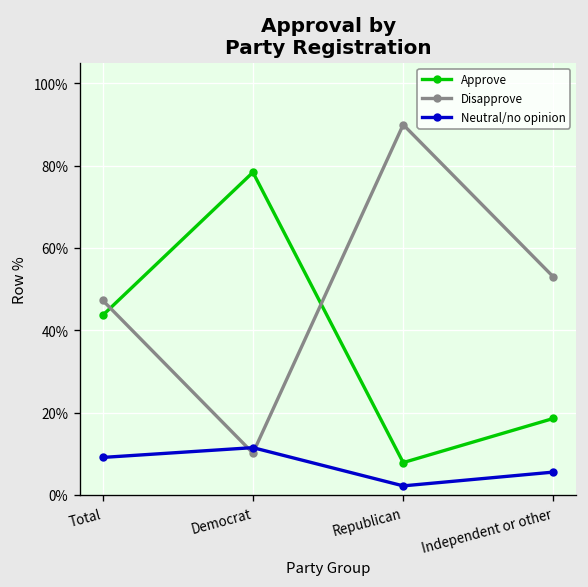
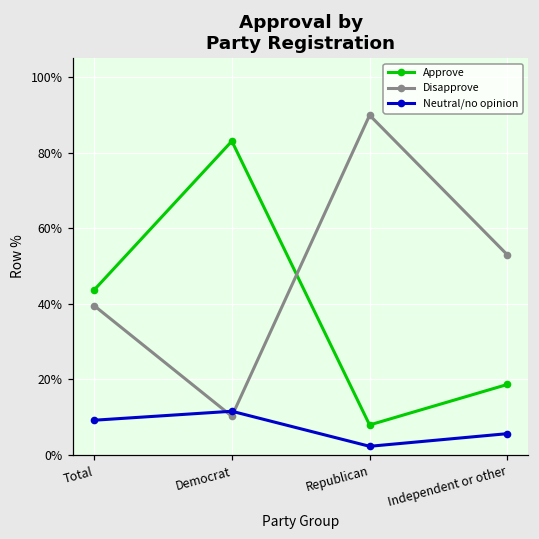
Disapprove, Total: 47% -> 39%
Approve, Democrat: 78% -> 83%
